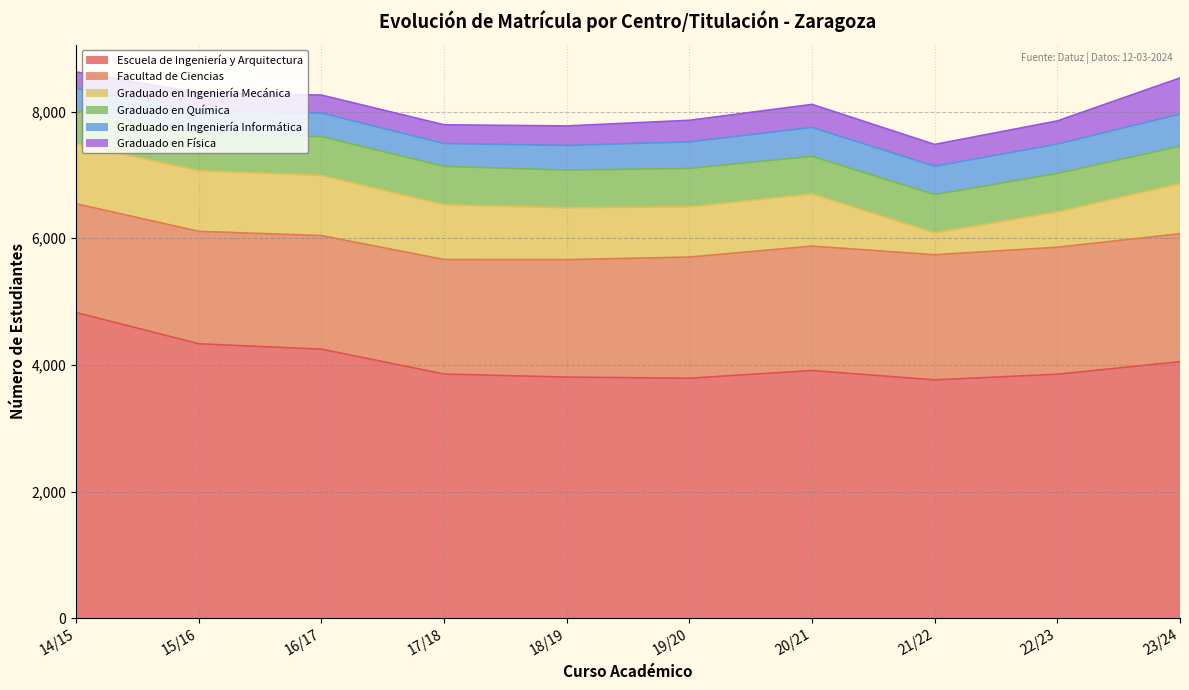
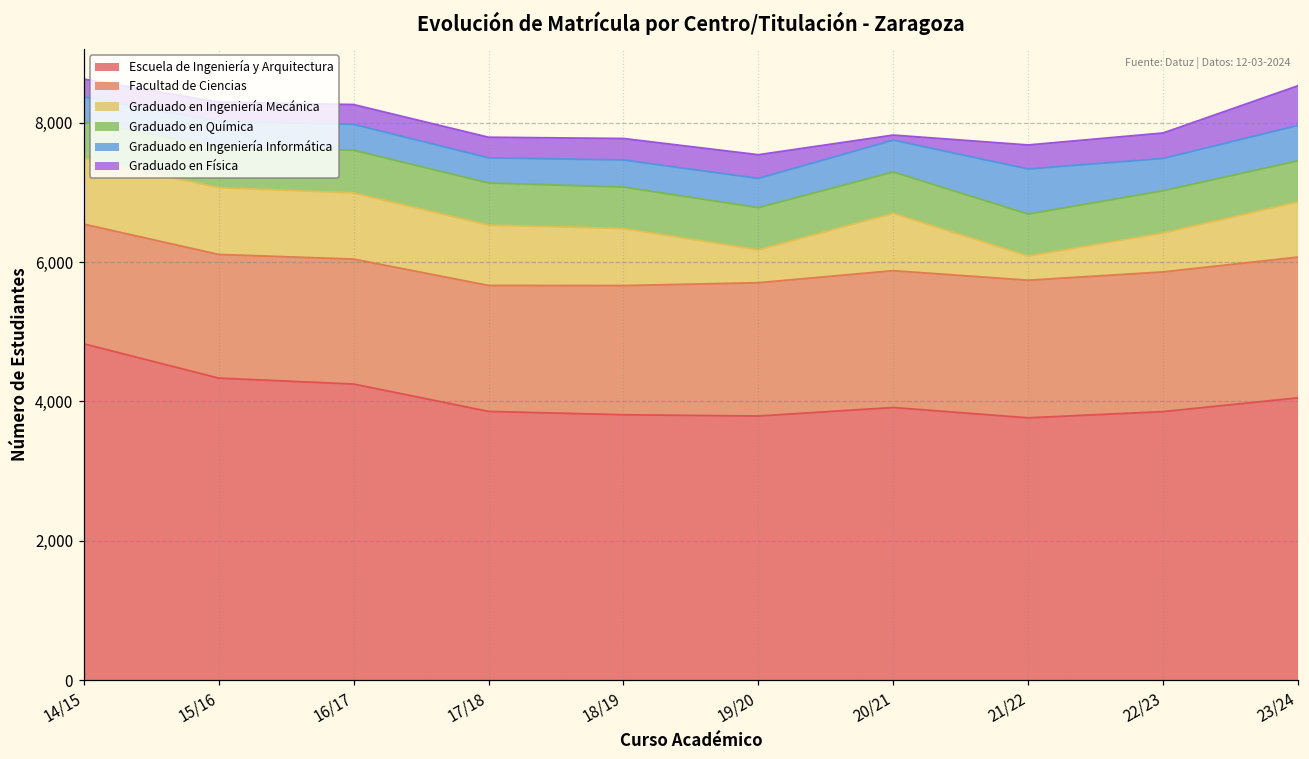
Graduado en Ingeniería Mecánica, 19/20: 800 -> 500
Graduado en Física, 20/21: 400 -> 100
Graduado en Ingeniería Informática, 21/22: 400 -> 600
